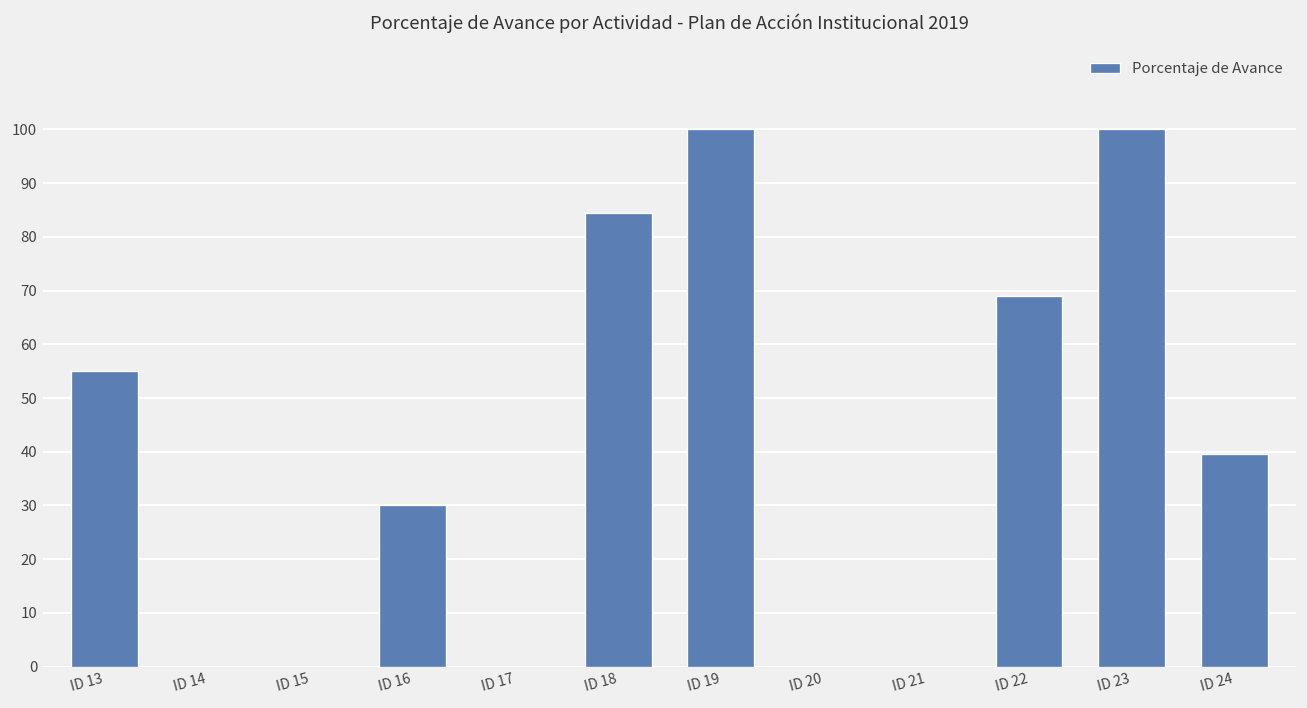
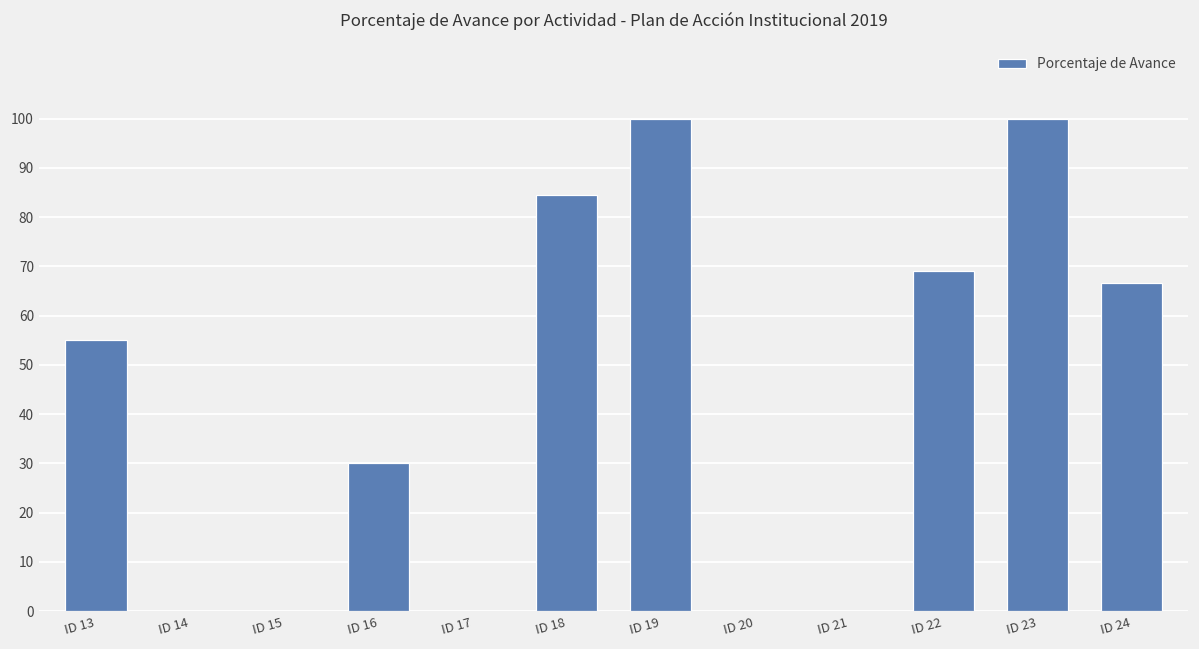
ID 24: 40 -> 67
